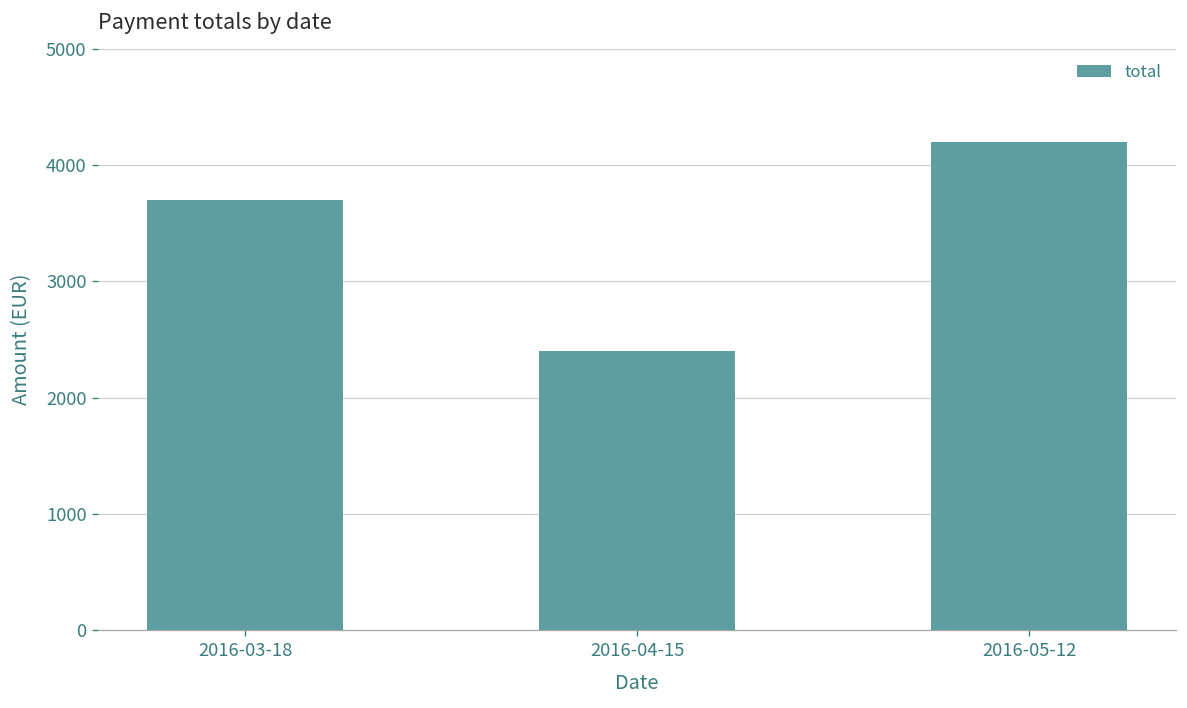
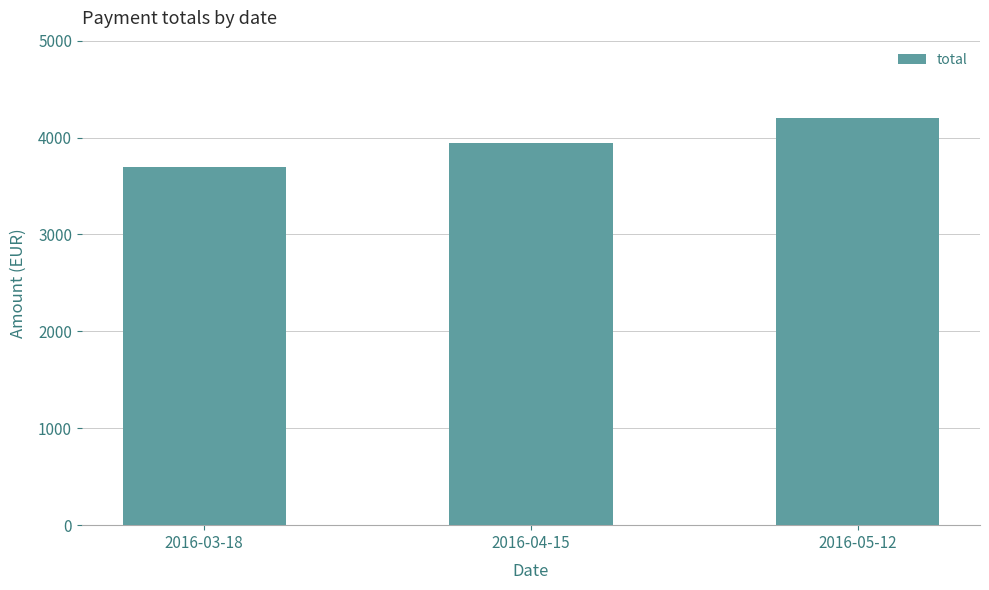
2016-04-15: 2400 -> 3900
